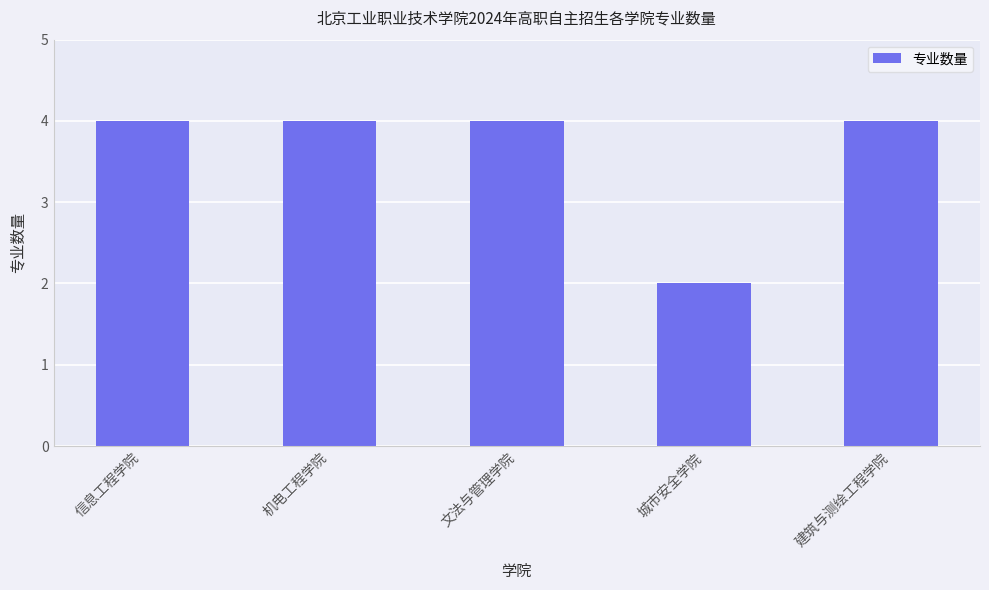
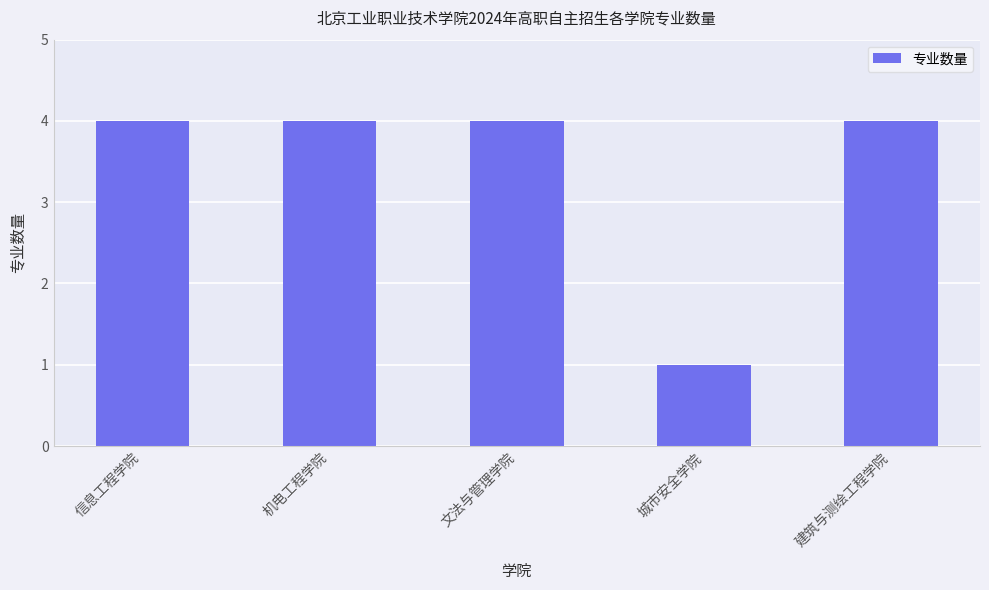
城市安全学院: 2 -> 1
